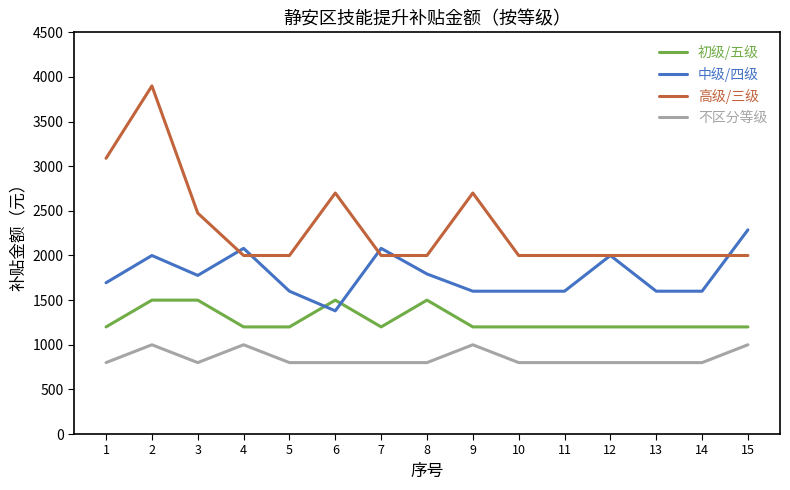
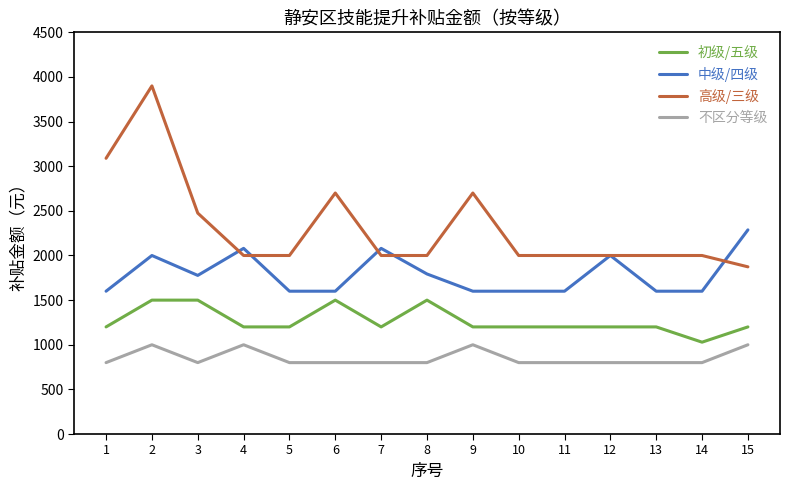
中级/四级, 1: 1700 -> 1600
中级/四级, 6: 1400 -> 1600
初级/五级, 14: 1200 -> 1000
高级/三级, 15: 2000 -> 1900
